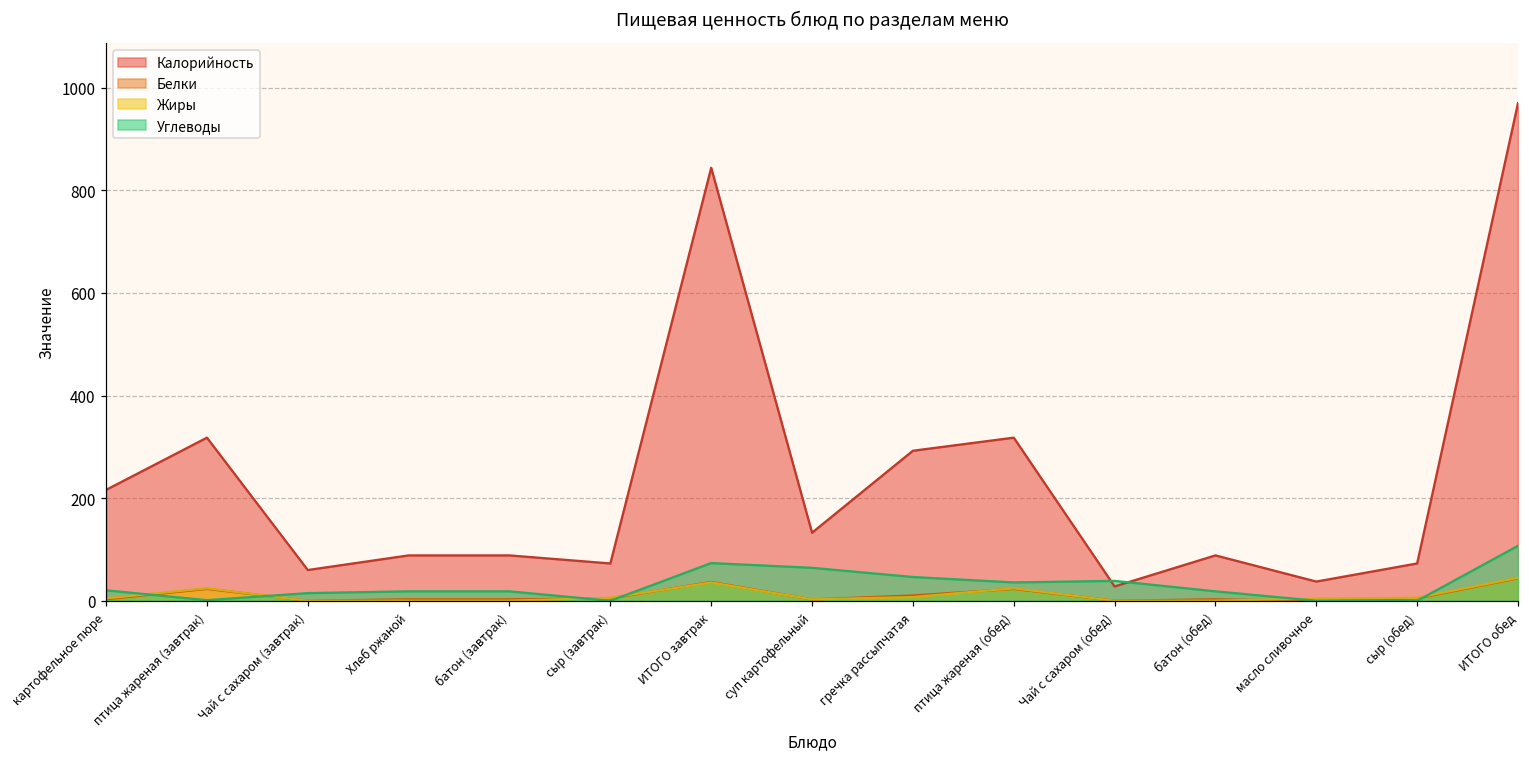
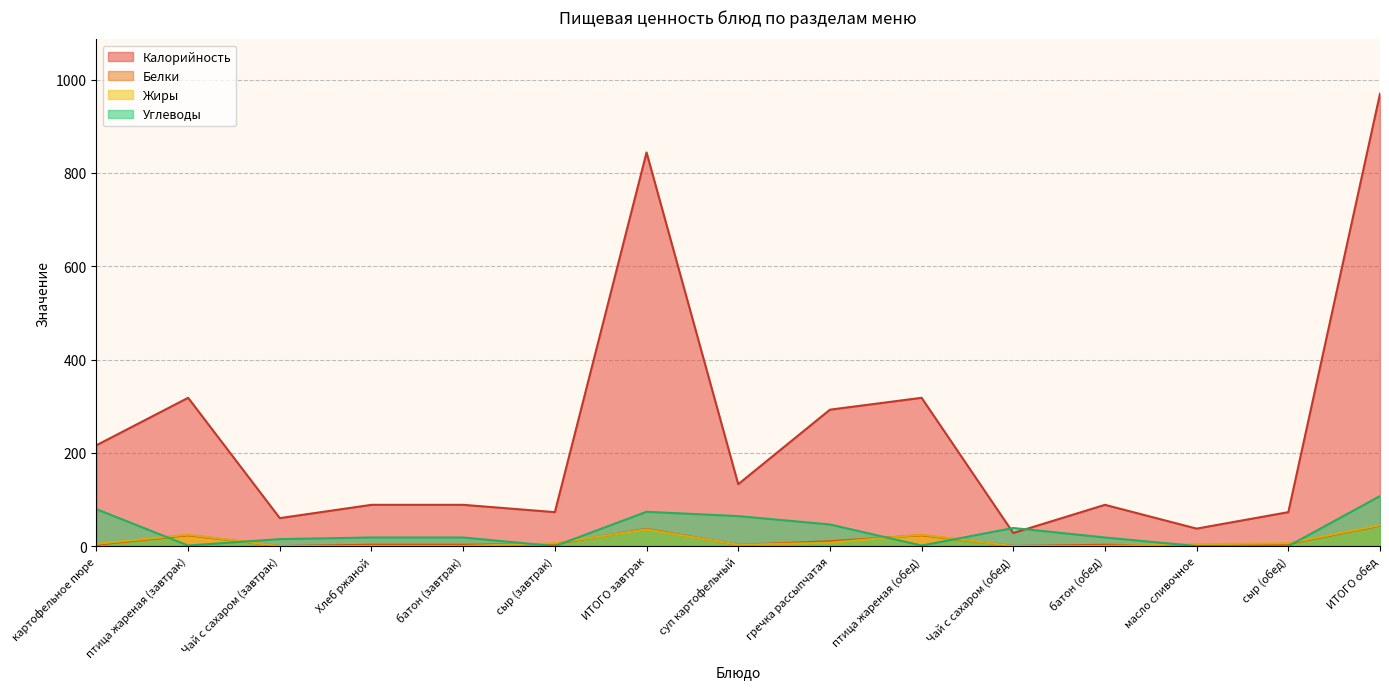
Углеводы, картофельное пюре: 20 -> 80
Углеводы, птица жареная (обед): 40 -> 0
